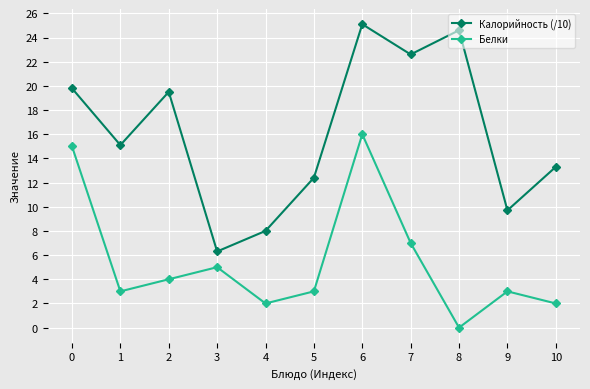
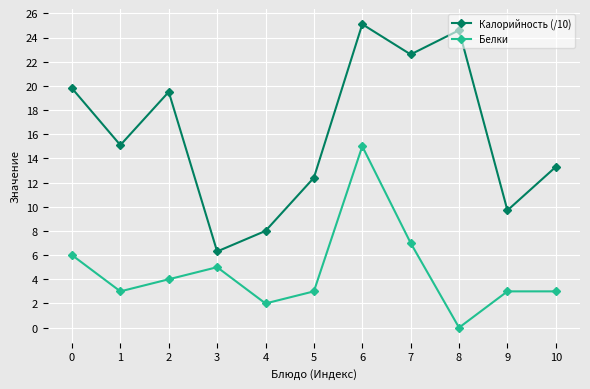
Белки, 0: 15 -> 6
Белки, 6: 16 -> 15
Белки, 10: 2 -> 3
